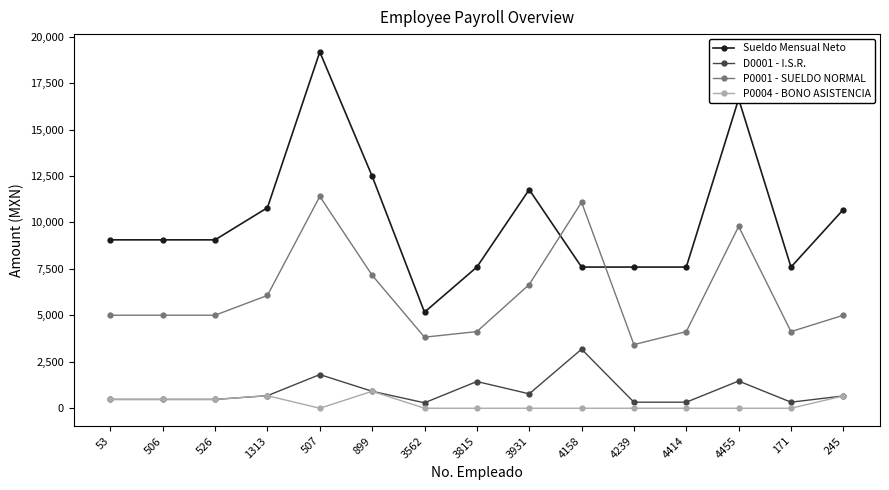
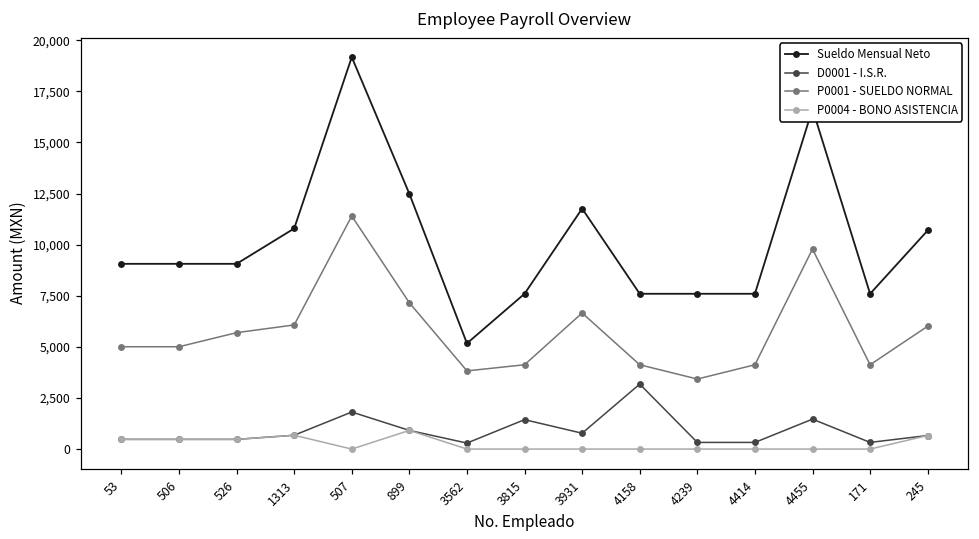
P0001 - SUELDO NORMAL, 526: 5,000 -> 5,700
P0001 - SUELDO NORMAL, 4158: 11,100 -> 4,100
P0001 - SUELDO NORMAL, 245: 5,000 -> 6,000
